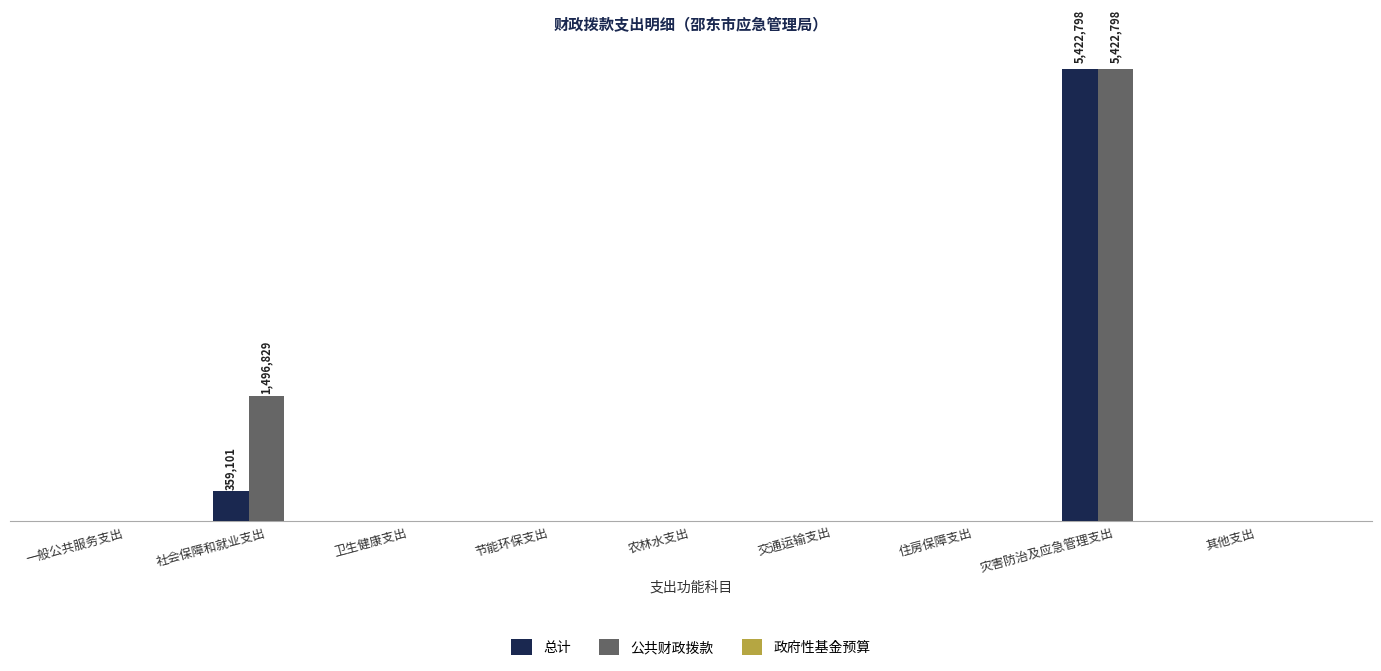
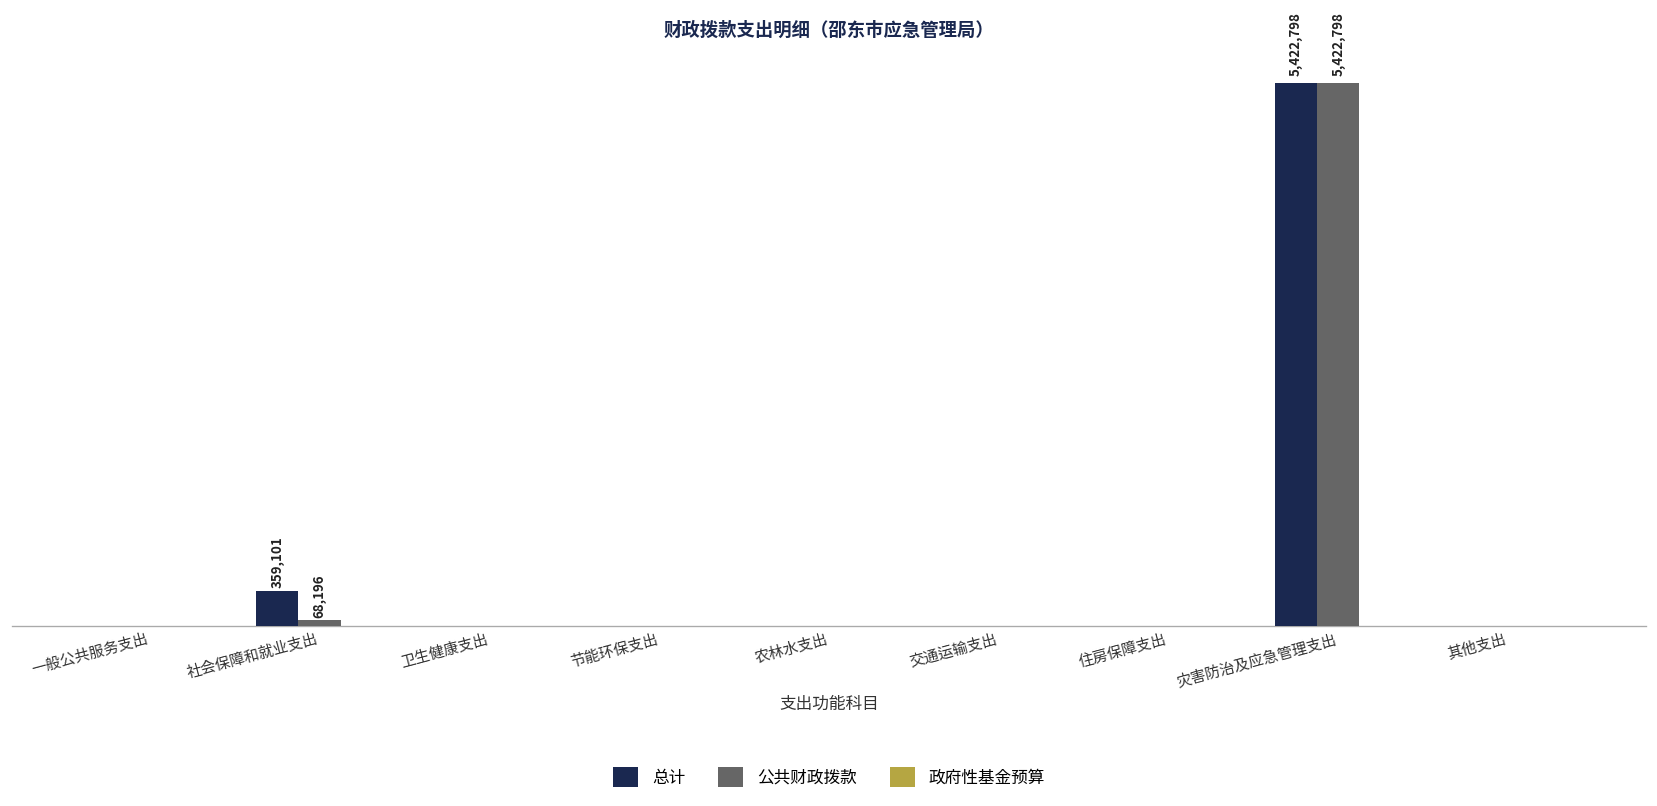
公共财政拨款, 社会保障和就业支出: 1,496,829 -> 68,196
